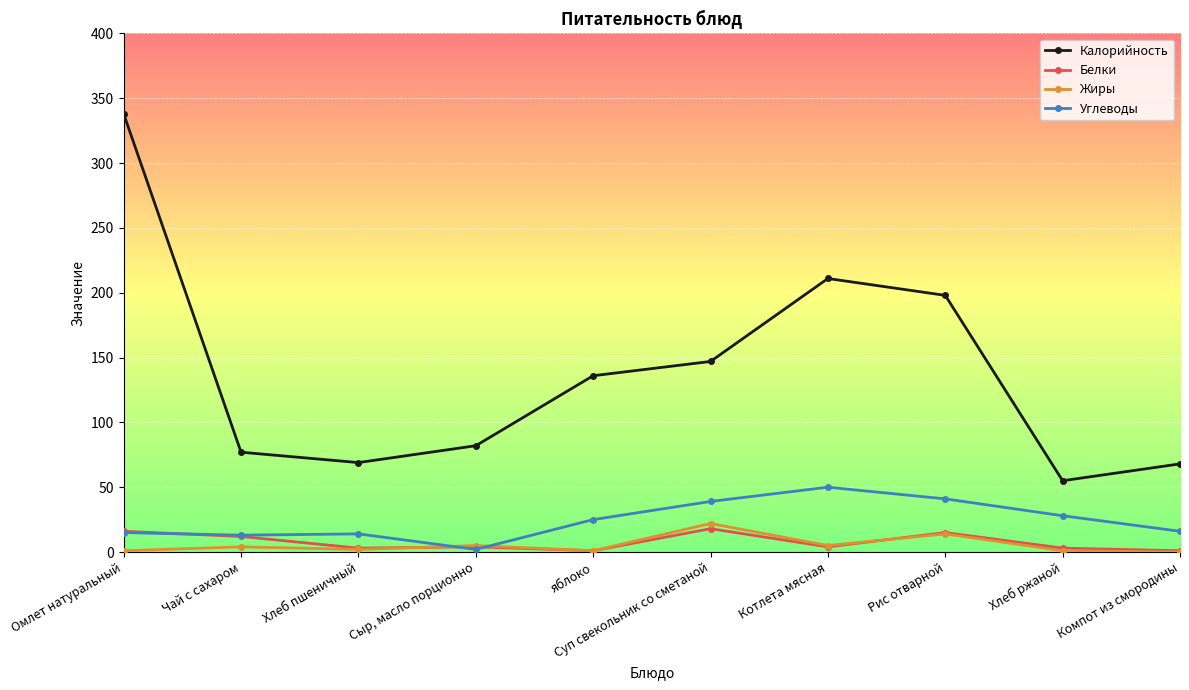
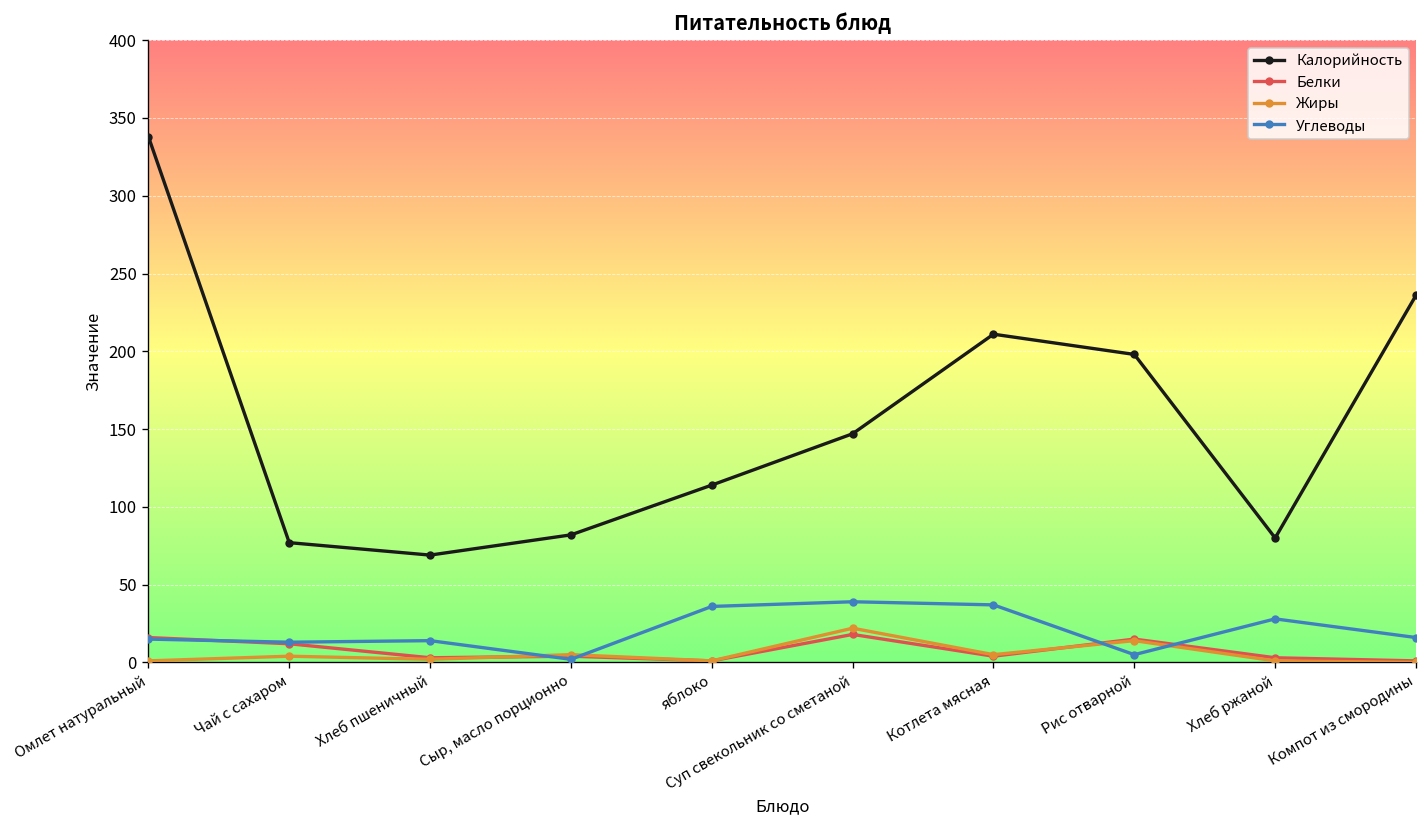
Калорийность, яблоко: 136 -> 114
Углеводы, яблоко: 25 -> 36
Углеводы, Котлета мясная: 50 -> 37
Углеводы, Рис отварной: 41 -> 5
Калорийность, Хлеб ржаной: 55 -> 80
Калорийность, Компот из смородины: 68 -> 236
